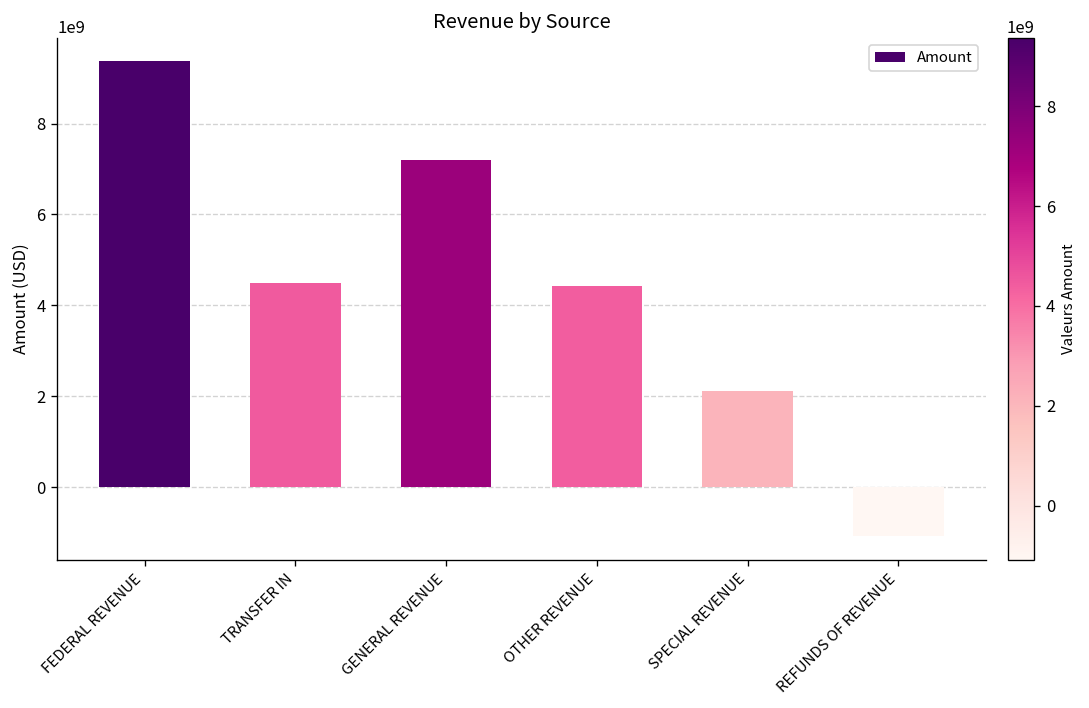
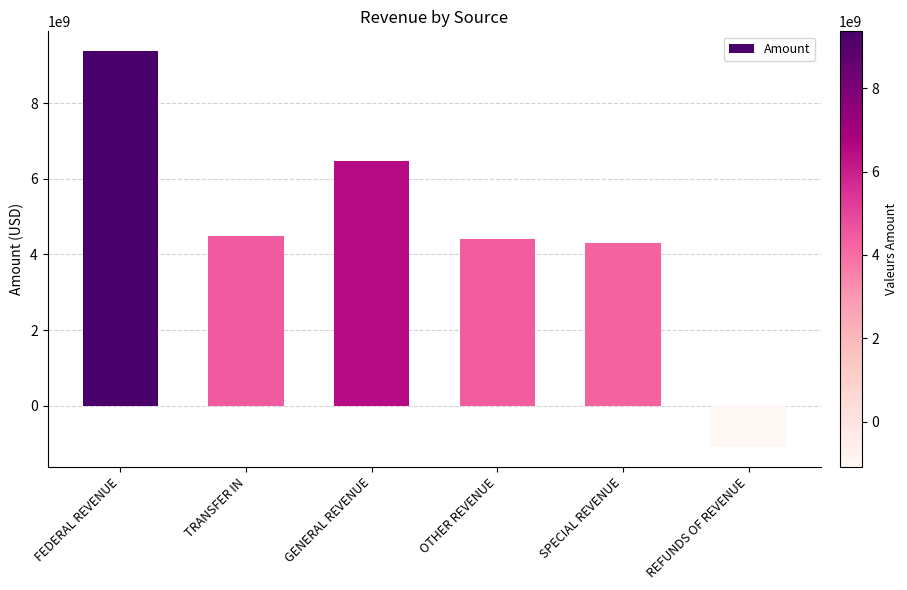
GENERAL REVENUE: 7200000000 -> 6500000000
SPECIAL REVENUE: 2100000000 -> 4300000000
